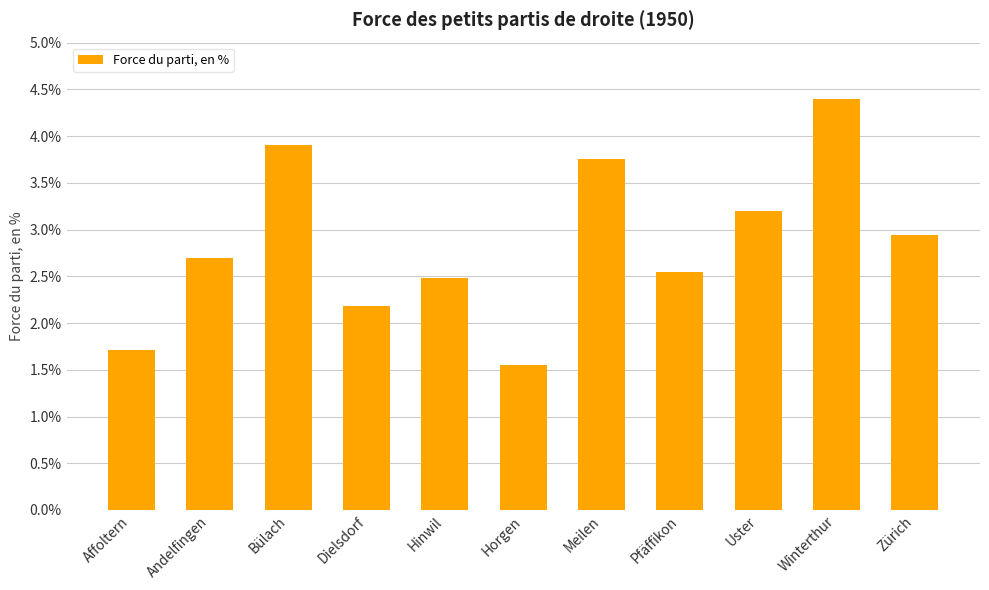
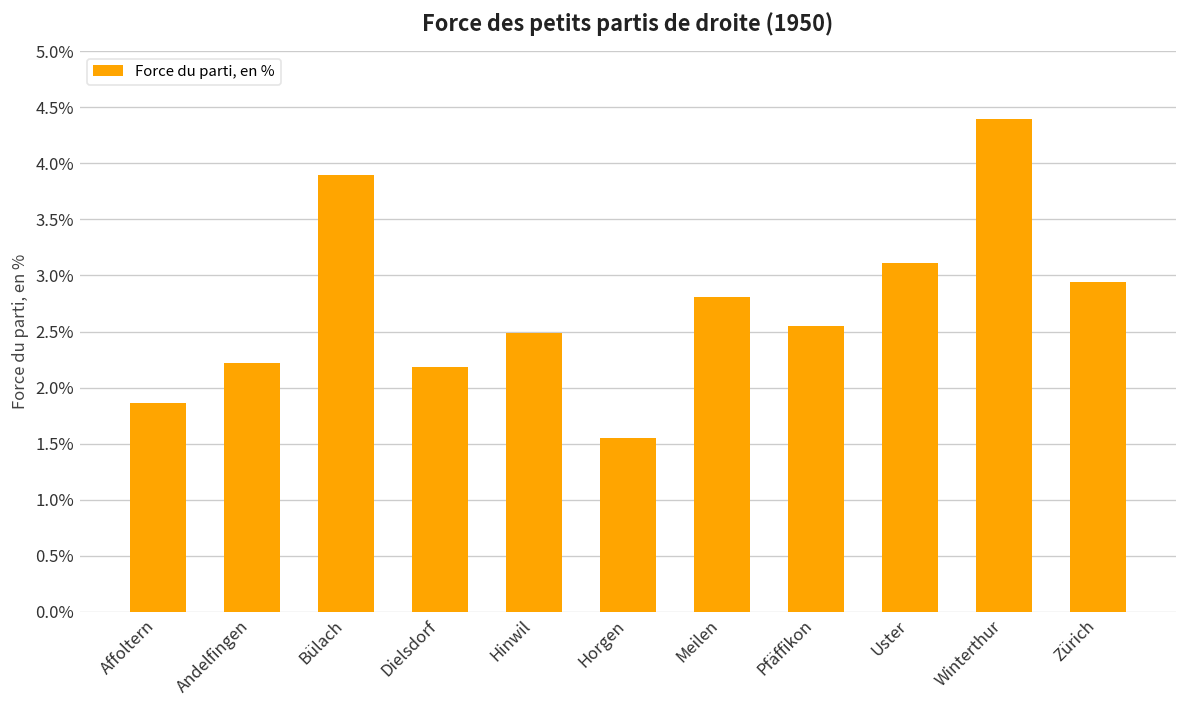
Affoltern: 1.7% -> 1.9%
Andelfingen: 2.7% -> 2.2%
Meilen: 3.8% -> 2.8%
Uster: 3.2% -> 3.1%
